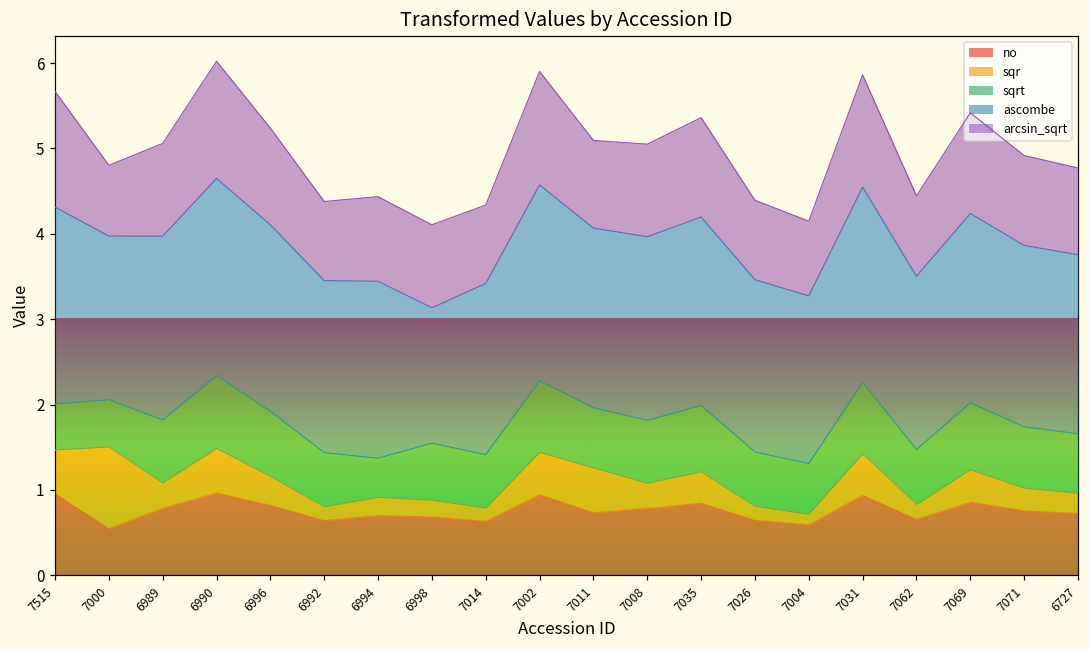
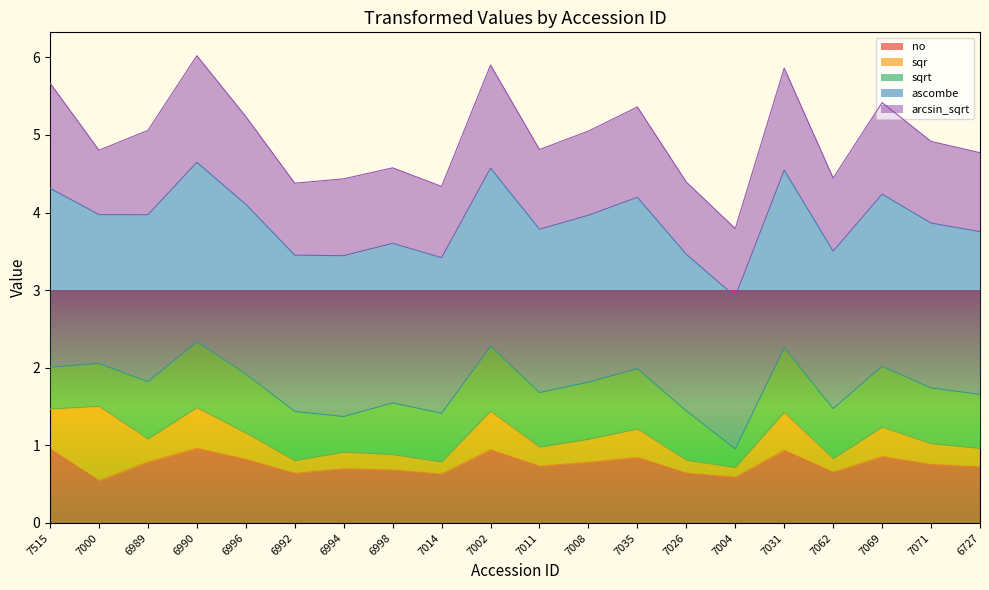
ascombe, 6998: 1.6 -> 2.1
sqr, 7011: 0.5 -> 0.2
sqrt, 7004: 0.6 -> 0.2
